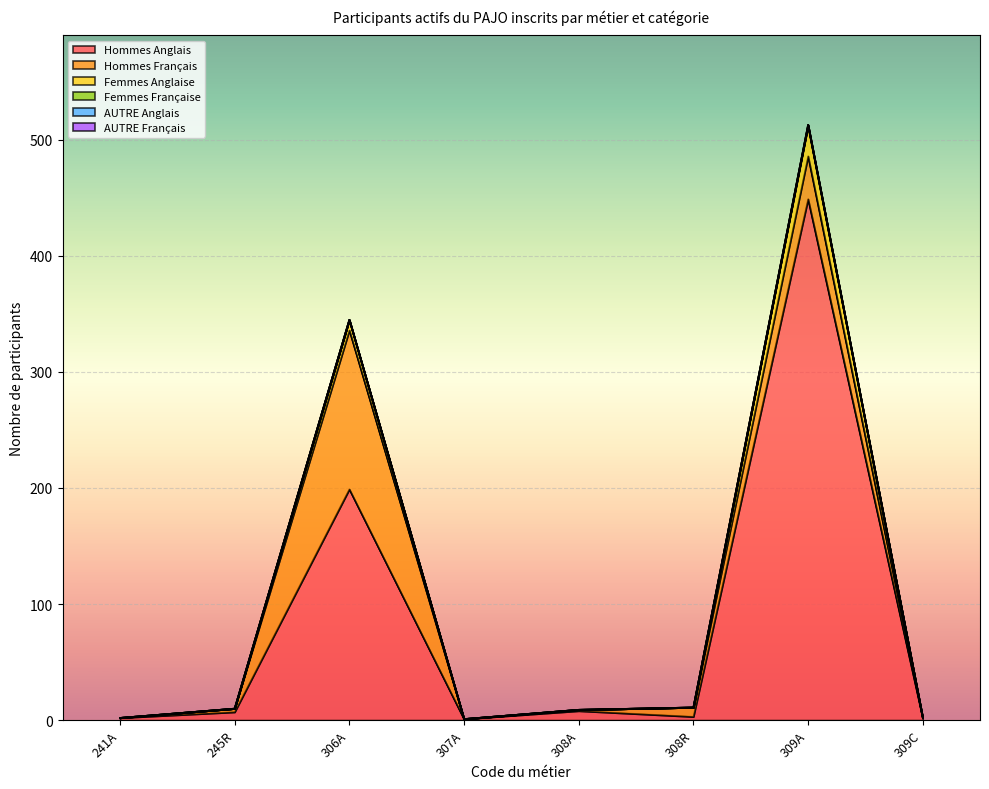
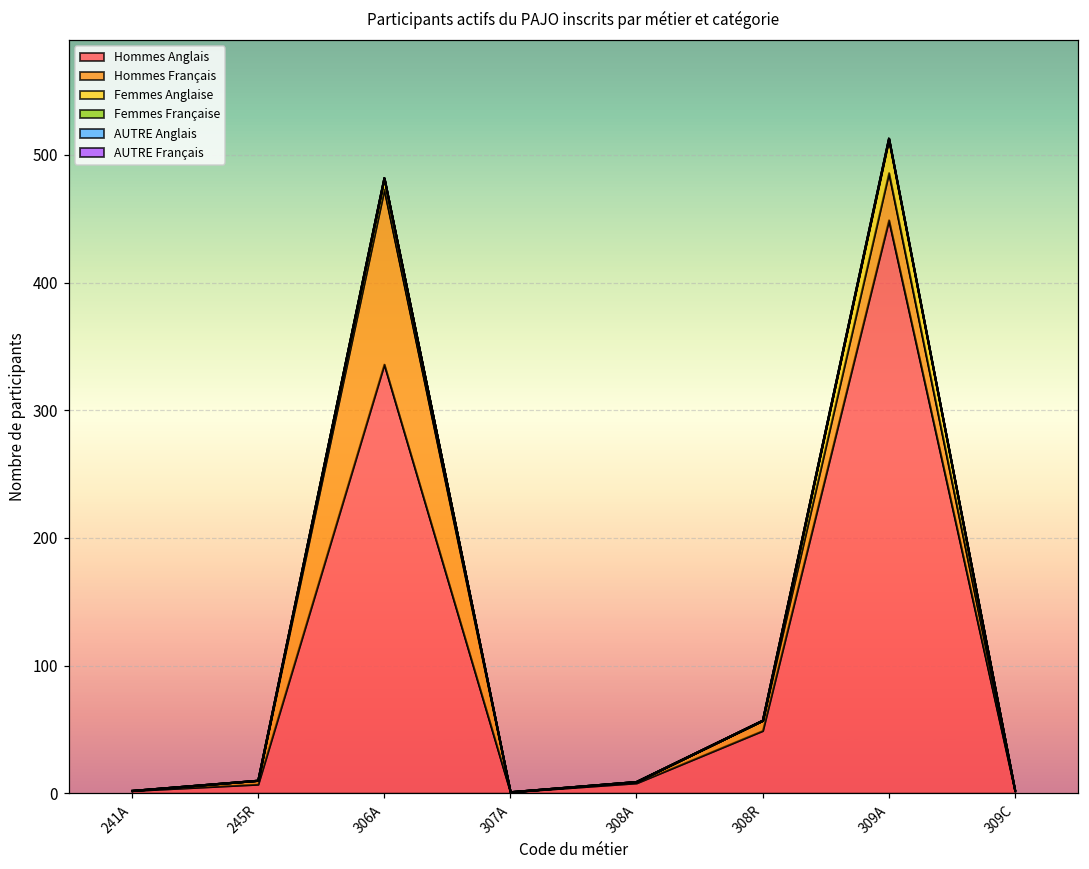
Hommes Anglais, 306A: 199 -> 336
Hommes Anglais, 308R: 3 -> 49
